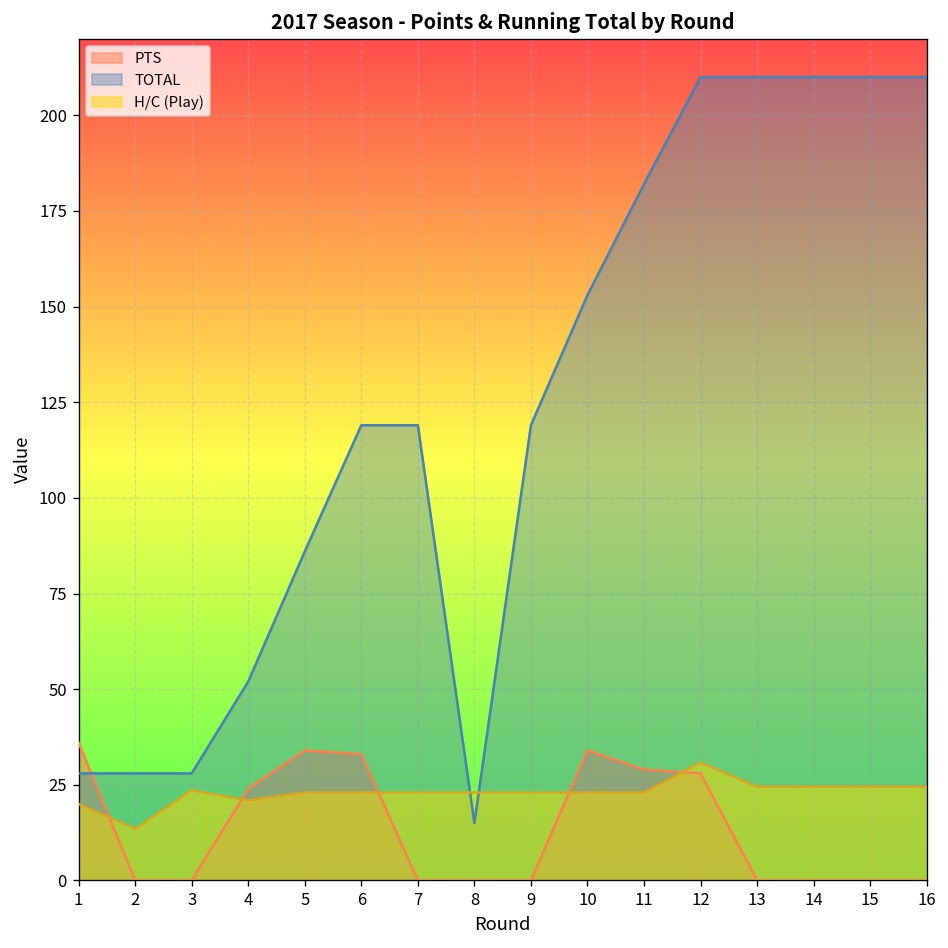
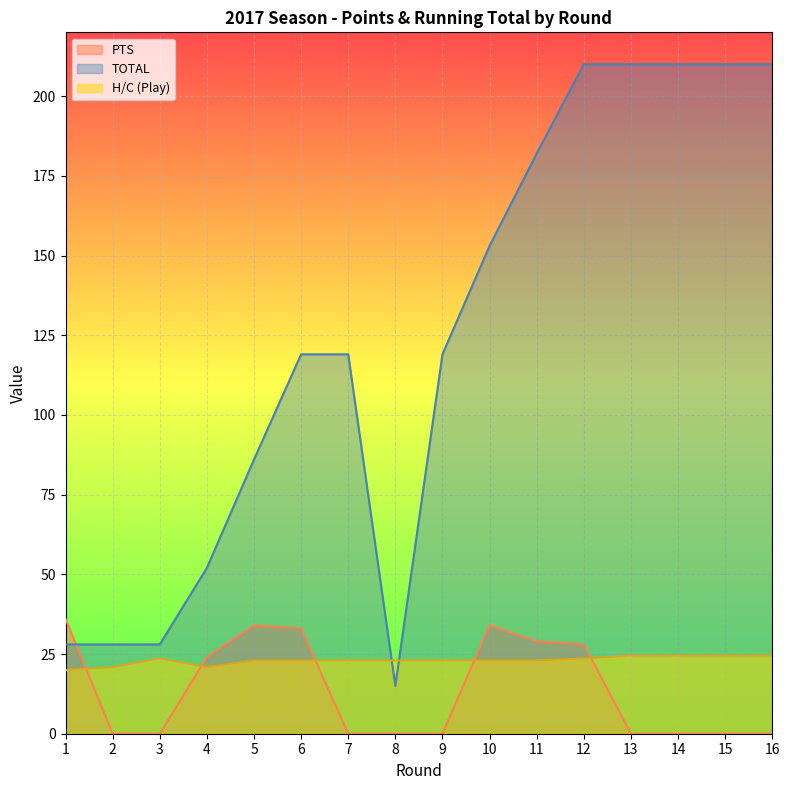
H/C (Play), 2: 14 -> 21
H/C (Play), 12: 31 -> 24
